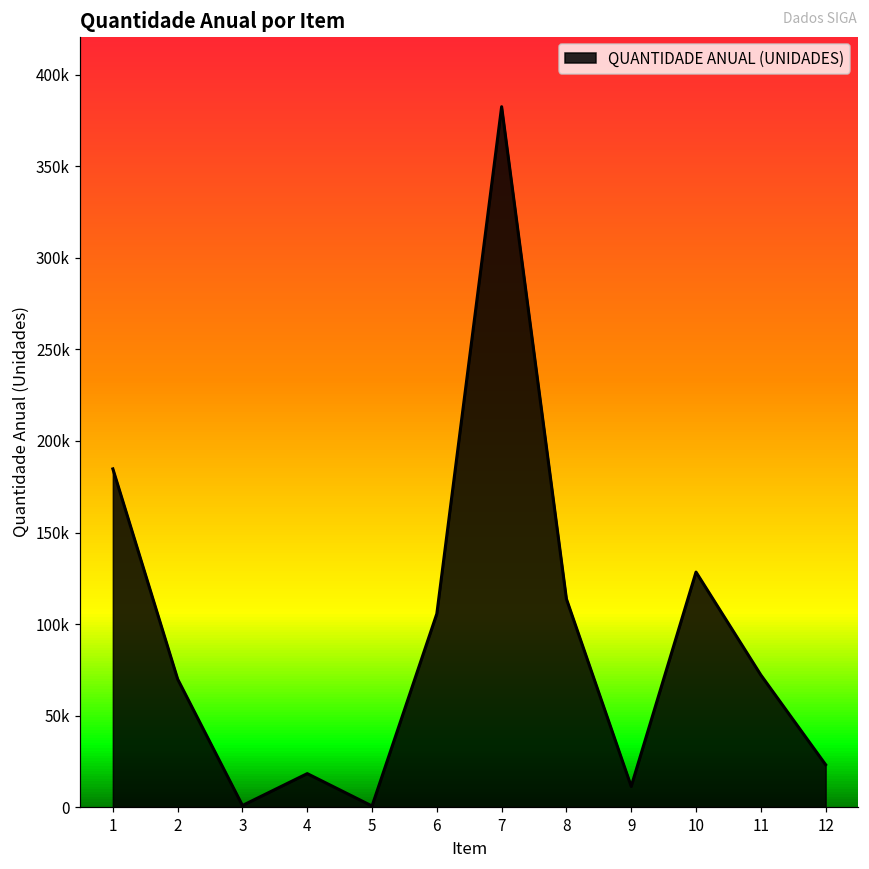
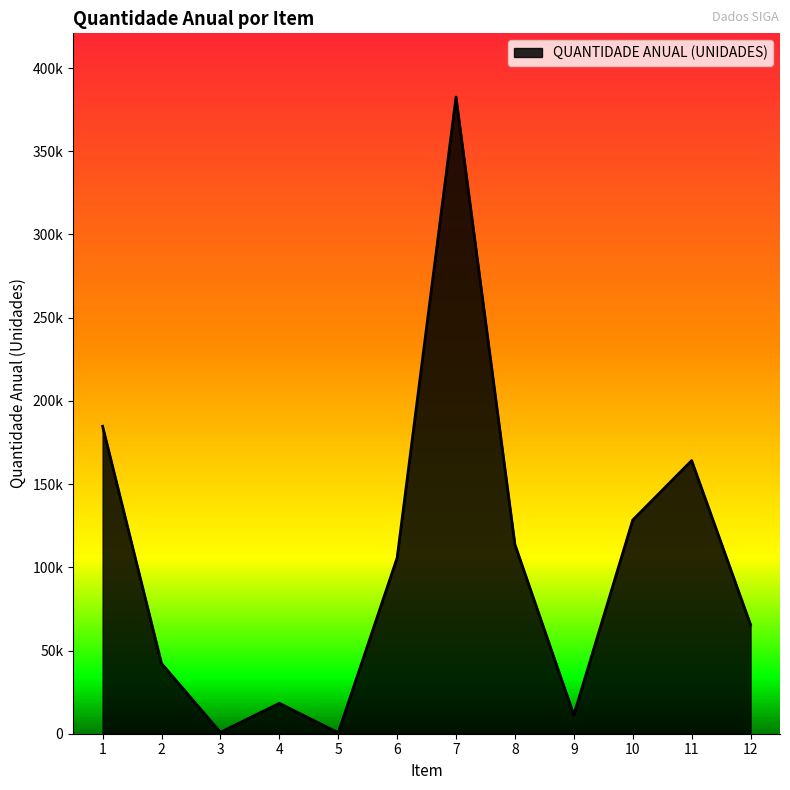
QUANTIDADE ANUAL (UNIDADES), 2: 70000 -> 42000
QUANTIDADE ANUAL (UNIDADES), 11: 72000 -> 164000
QUANTIDADE ANUAL (UNIDADES), 12: 23000 -> 66000
